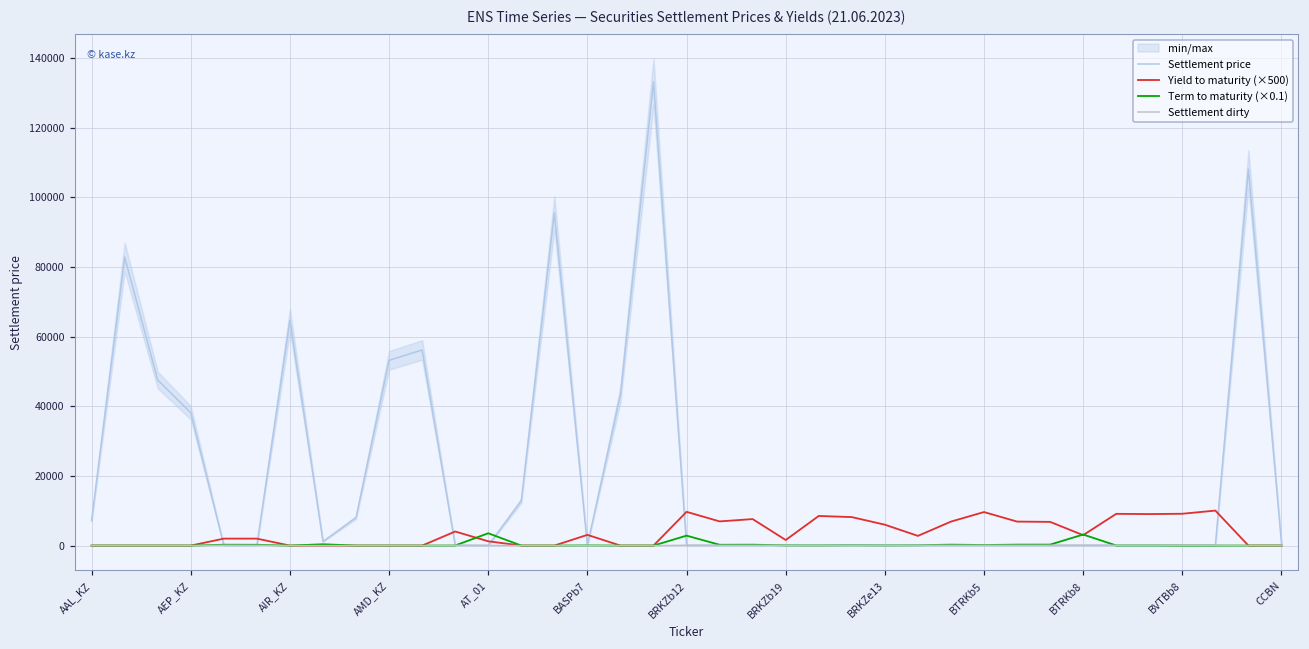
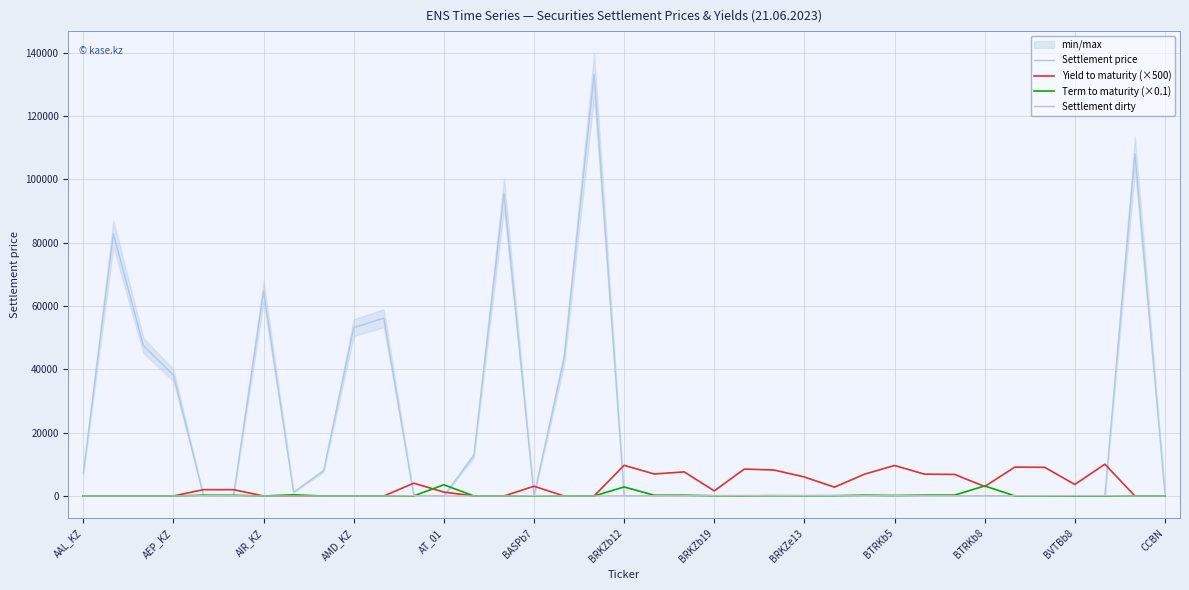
Yield to maturity (×500), BVTBb8: 9000 -> 4000
